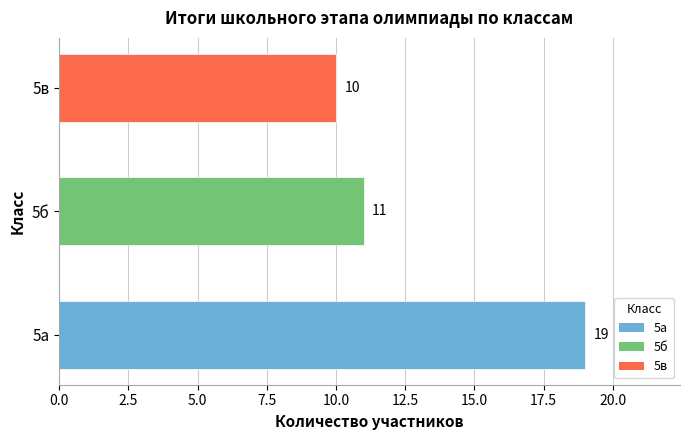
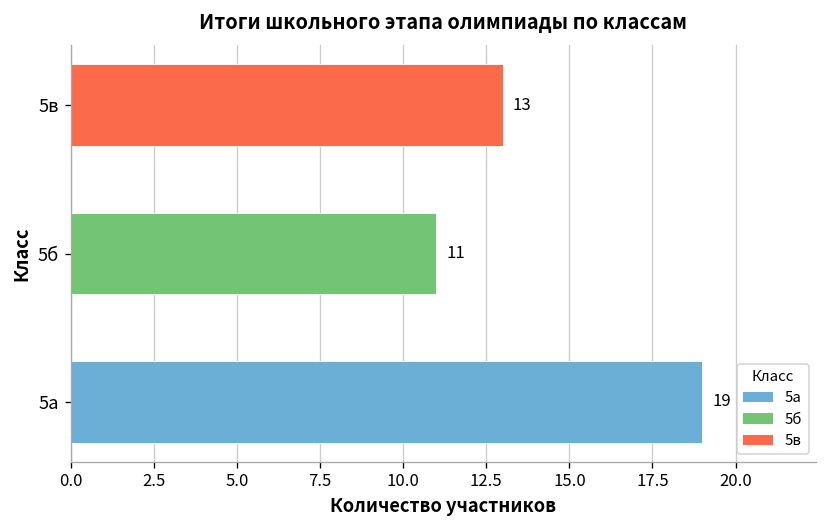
5в: 10 -> 13
